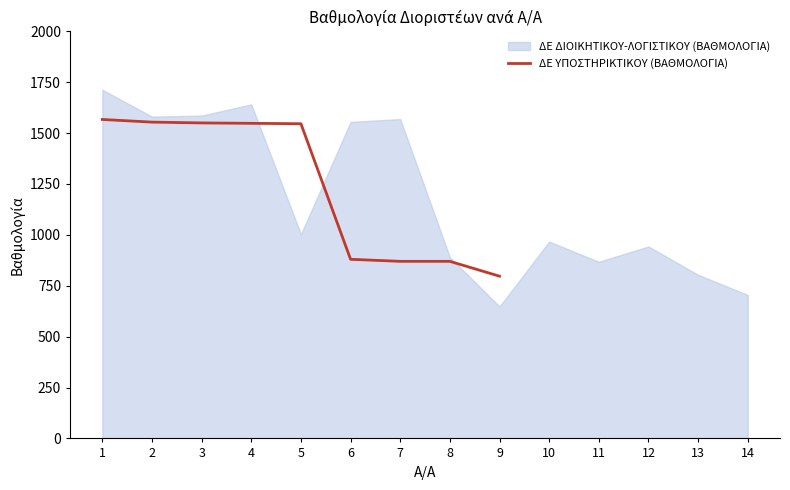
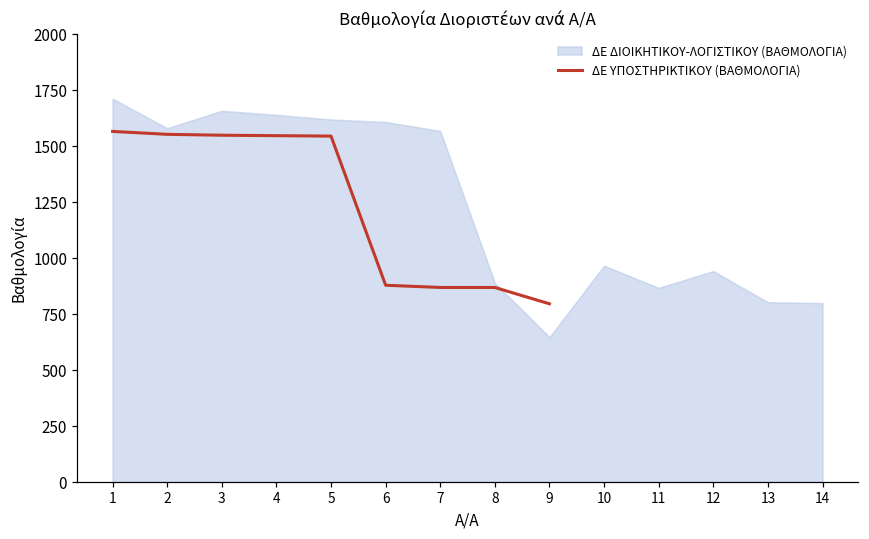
ΔΕ ΔΙΟΙΚΗΤΙΚΟΥ-ΛΟΓΙΣΤΙΚΟΥ (ΒΑΘΜΟΛΟΓΙΑ), 3: 1590 -> 1660
ΔΕ ΔΙΟΙΚΗΤΙΚΟΥ-ΛΟΓΙΣΤΙΚΟΥ (ΒΑΘΜΟΛΟΓΙΑ), 5: 1000 -> 1620
ΔΕ ΔΙΟΙΚΗΤΙΚΟΥ-ΛΟΓΙΣΤΙΚΟΥ (ΒΑΘΜΟΛΟΓΙΑ), 6: 1560 -> 1610
ΔΕ ΔΙΟΙΚΗΤΙΚΟΥ-ΛΟΓΙΣΤΙΚΟΥ (ΒΑΘΜΟΛΟΓΙΑ), 14: 710 -> 800
